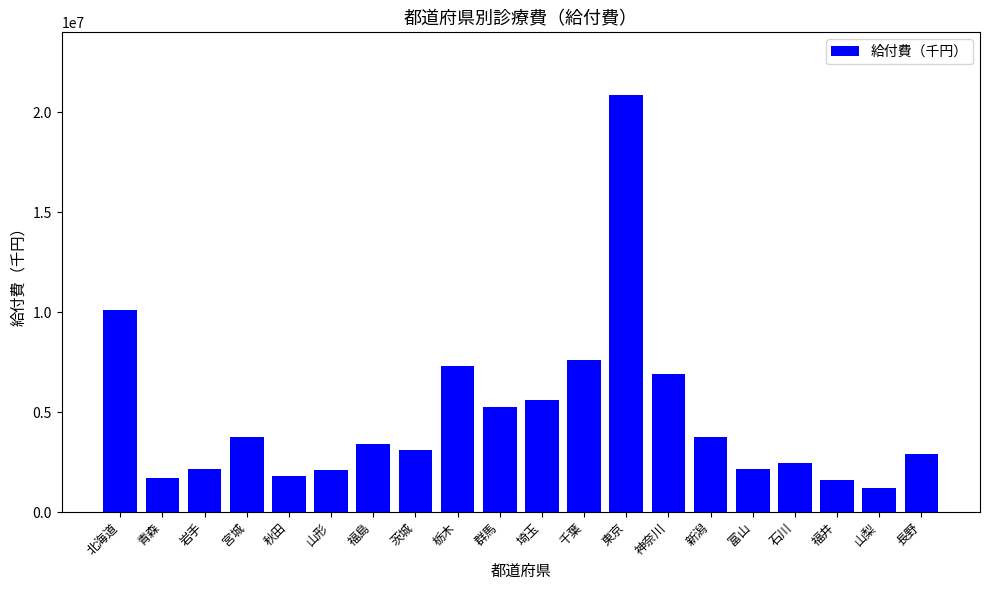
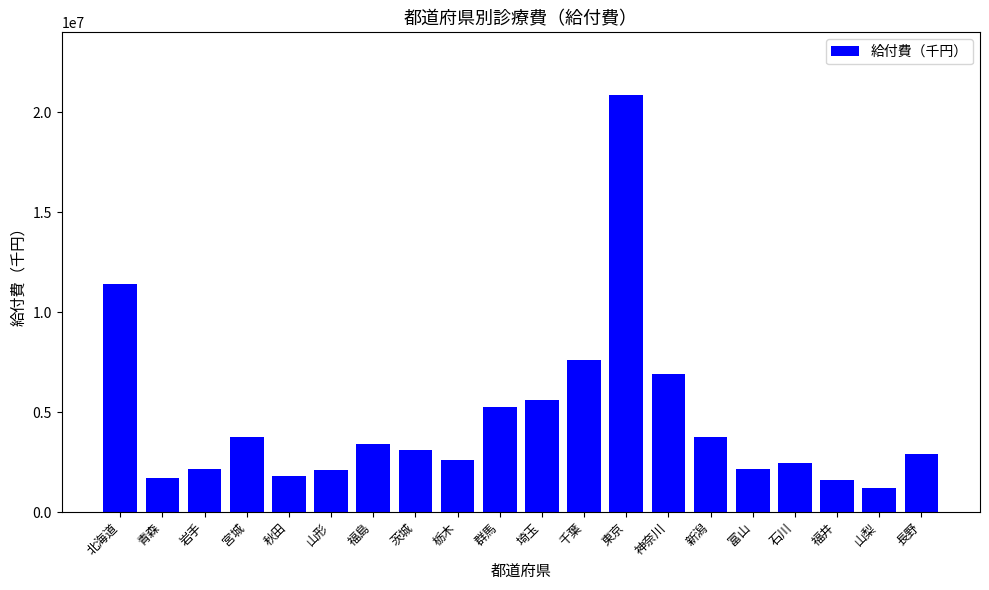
北海道: 10100000 -> 11400000
栃木: 7300000 -> 2600000
